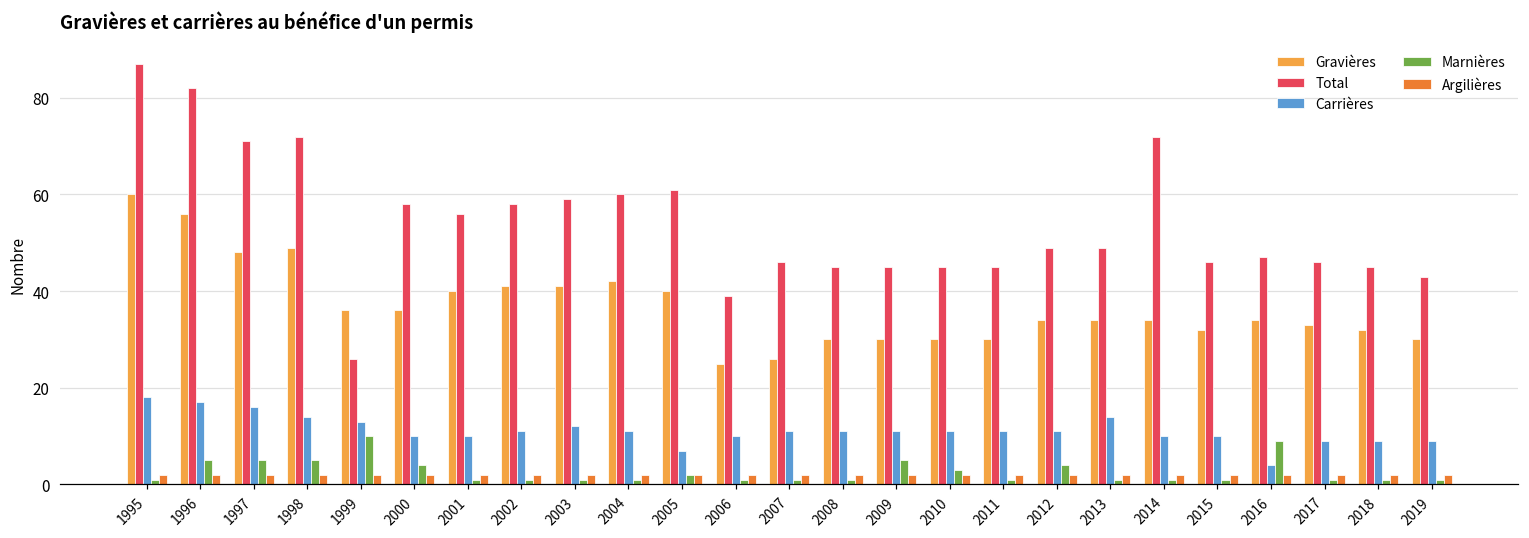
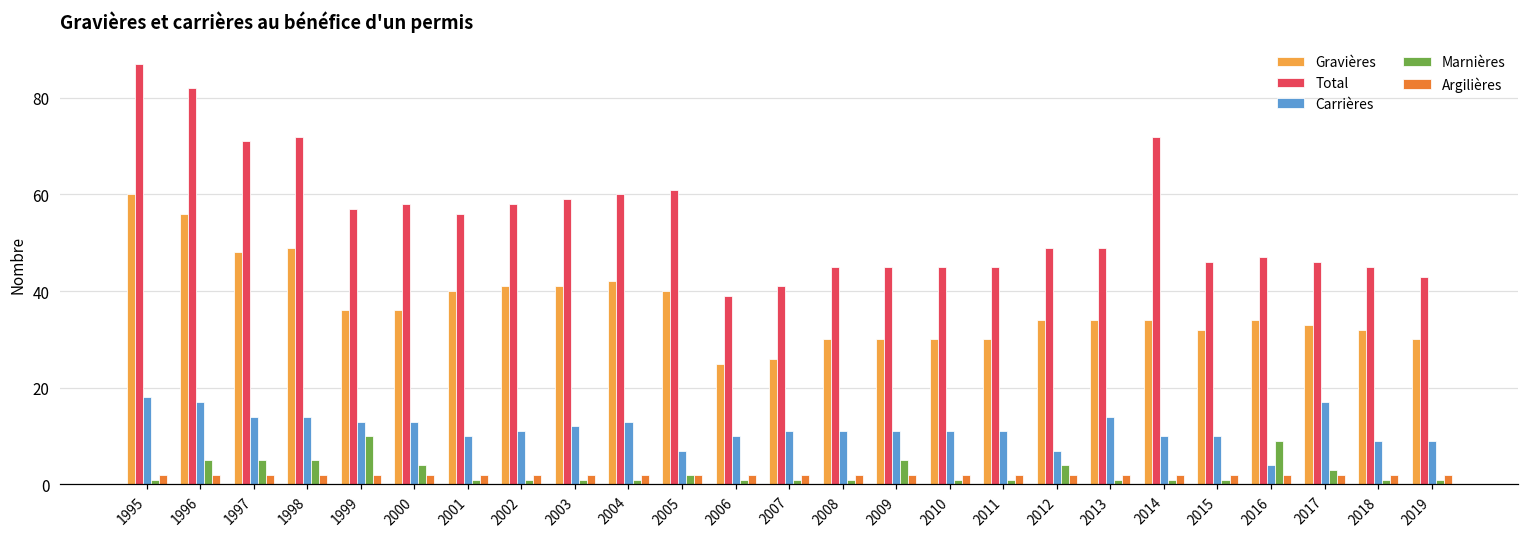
Carrières, 1997: 16 -> 14
Total, 1999: 26 -> 57
Carrières, 2000: 10 -> 13
Carrières, 2004: 11 -> 13
Total, 2007: 46 -> 41
Marnières, 2010: 3 -> 1
Carrières, 2012: 11 -> 7
Carrières, 2017: 9 -> 17
Marnières, 2017: 1 -> 3
